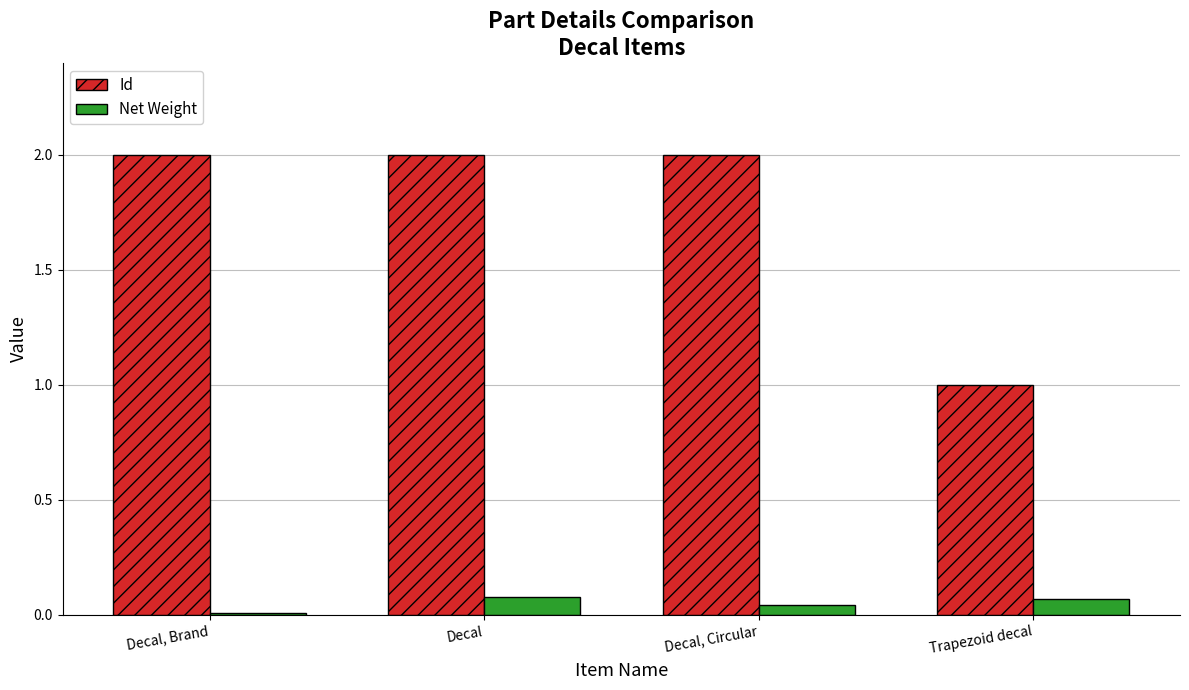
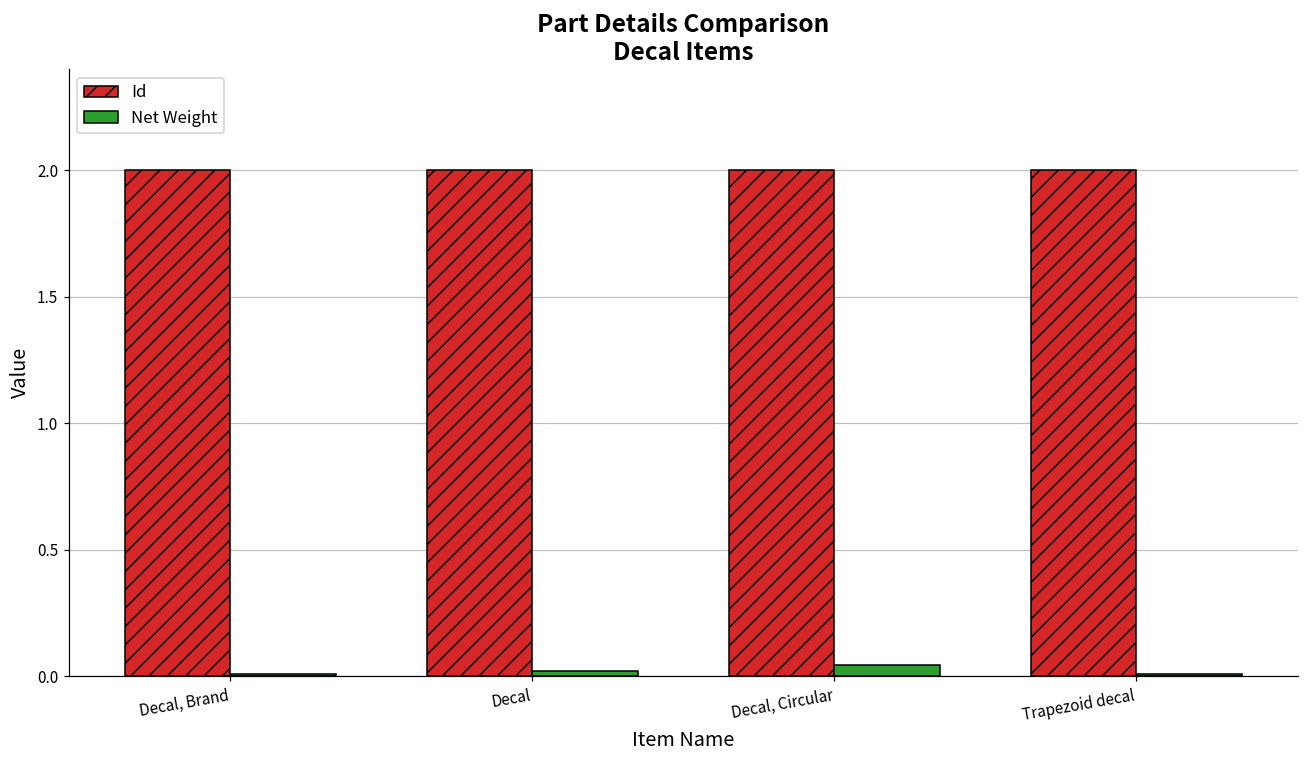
Net Weight, Decal: 0.08 -> 0.02
Id, Trapezoid decal: 1 -> 2
Net Weight, Trapezoid decal: 0.07 -> 0.01
